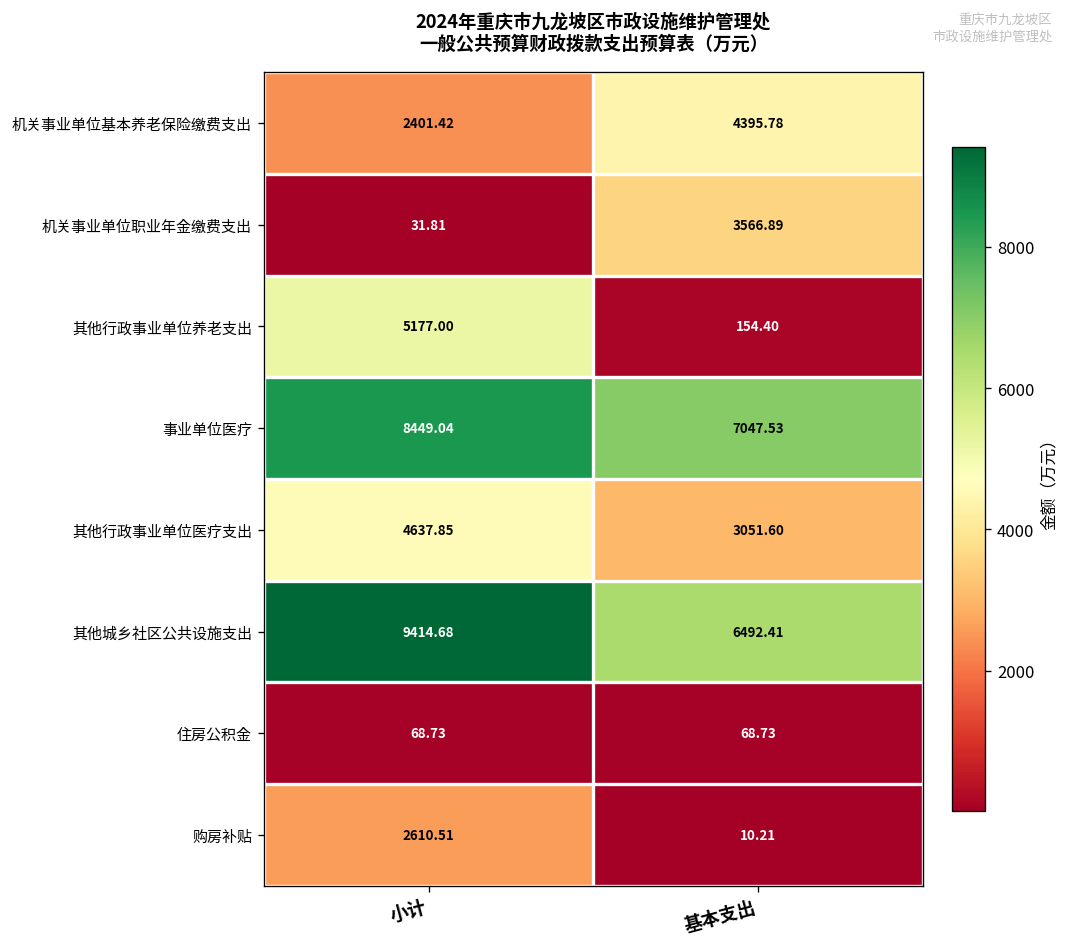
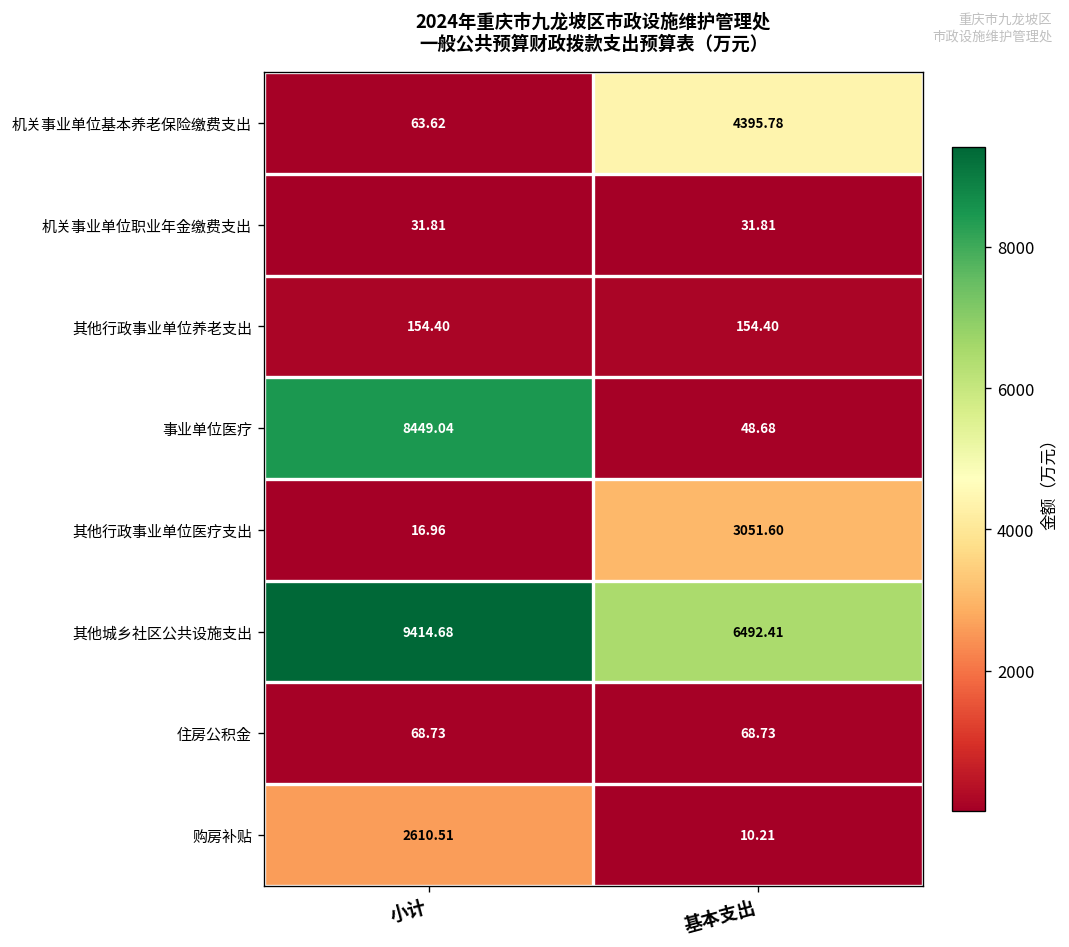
机关事业单位基本养老保险缴费支出, 小计: 2401.42 -> 63.62
机关事业单位职业年金缴费支出, 基本支出: 3566.89 -> 31.81
其他行政事业单位养老支出, 小计: 5177.00 -> 154.40
事业单位医疗, 基本支出: 7047.53 -> 48.68
其他行政事业单位医疗支出, 小计: 4637.85 -> 16.96
